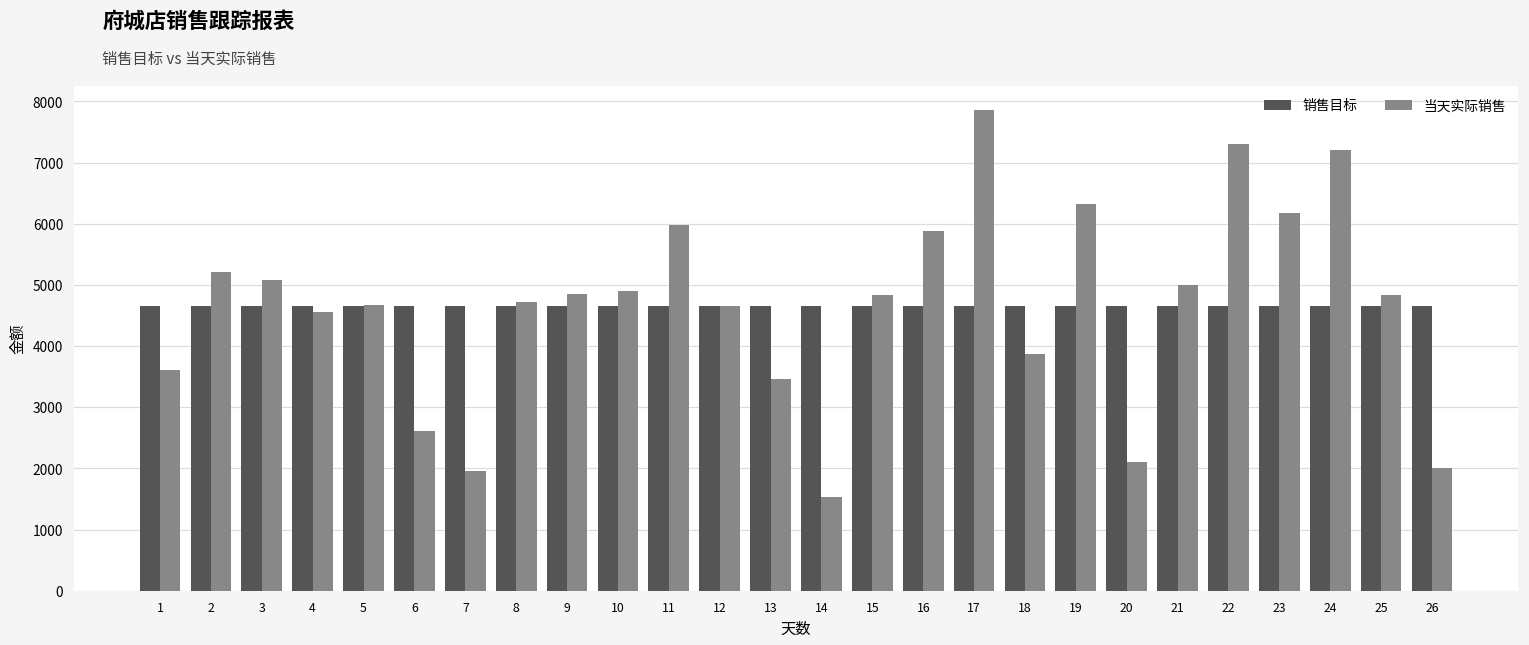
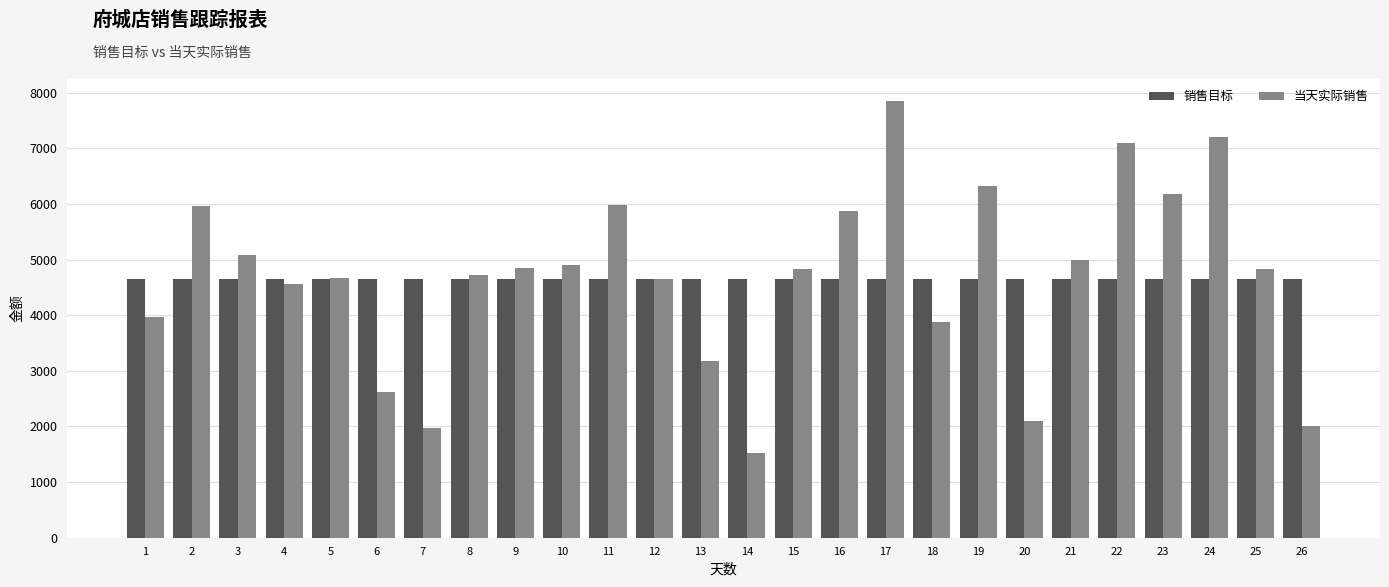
当天实际销售, 1: 3600 -> 4000
当天实际销售, 2: 5200 -> 6000
当天实际销售, 13: 3500 -> 3200
当天实际销售, 22: 7300 -> 7100
